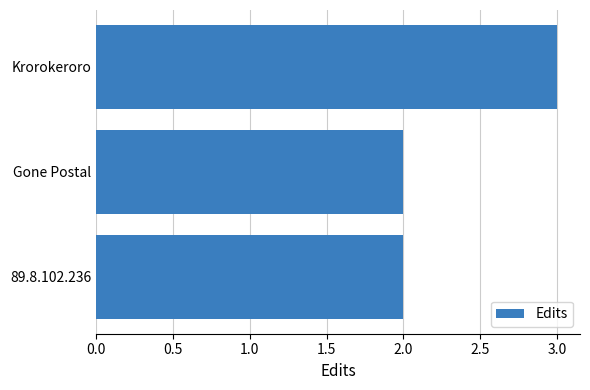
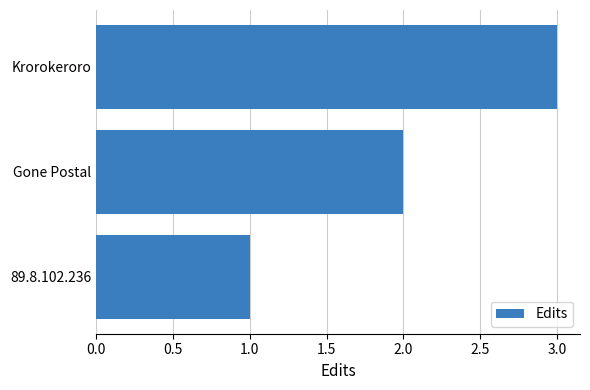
89.8.102.236: 2 -> 1
